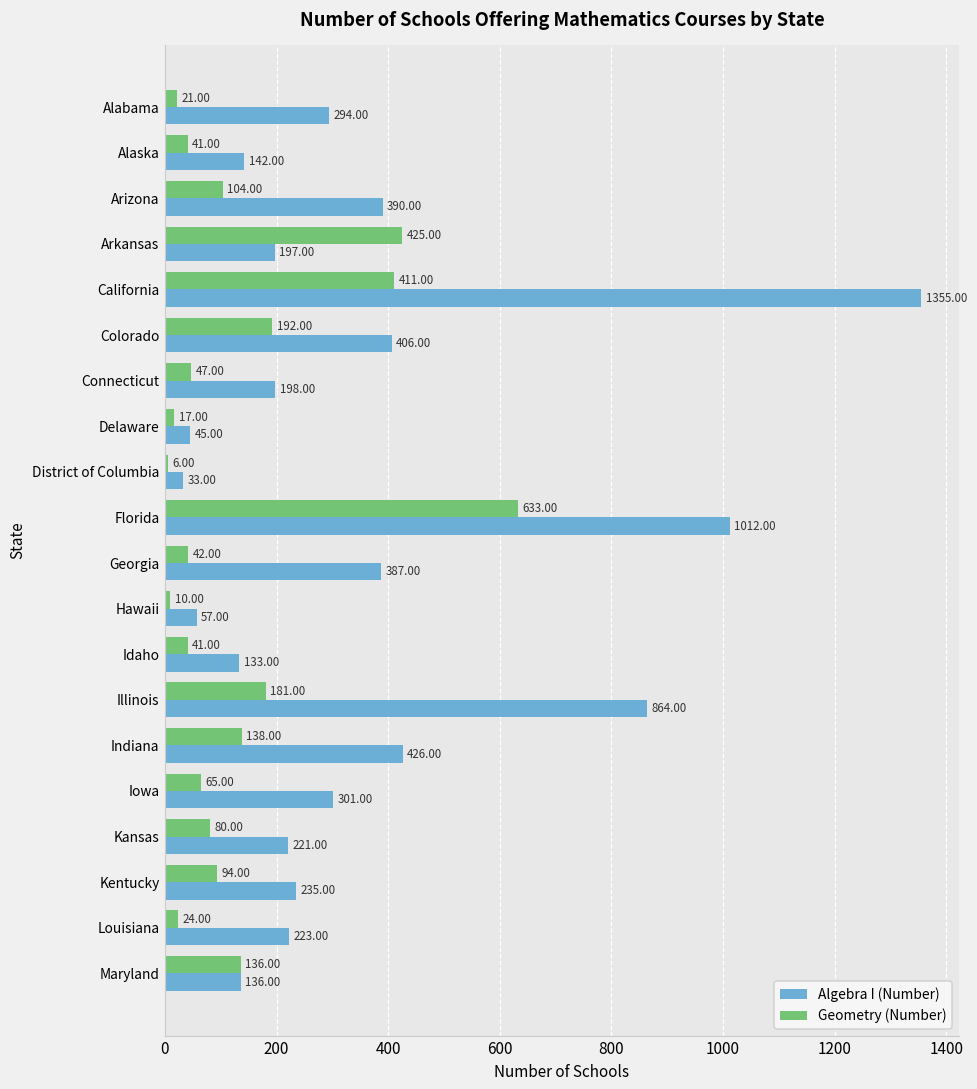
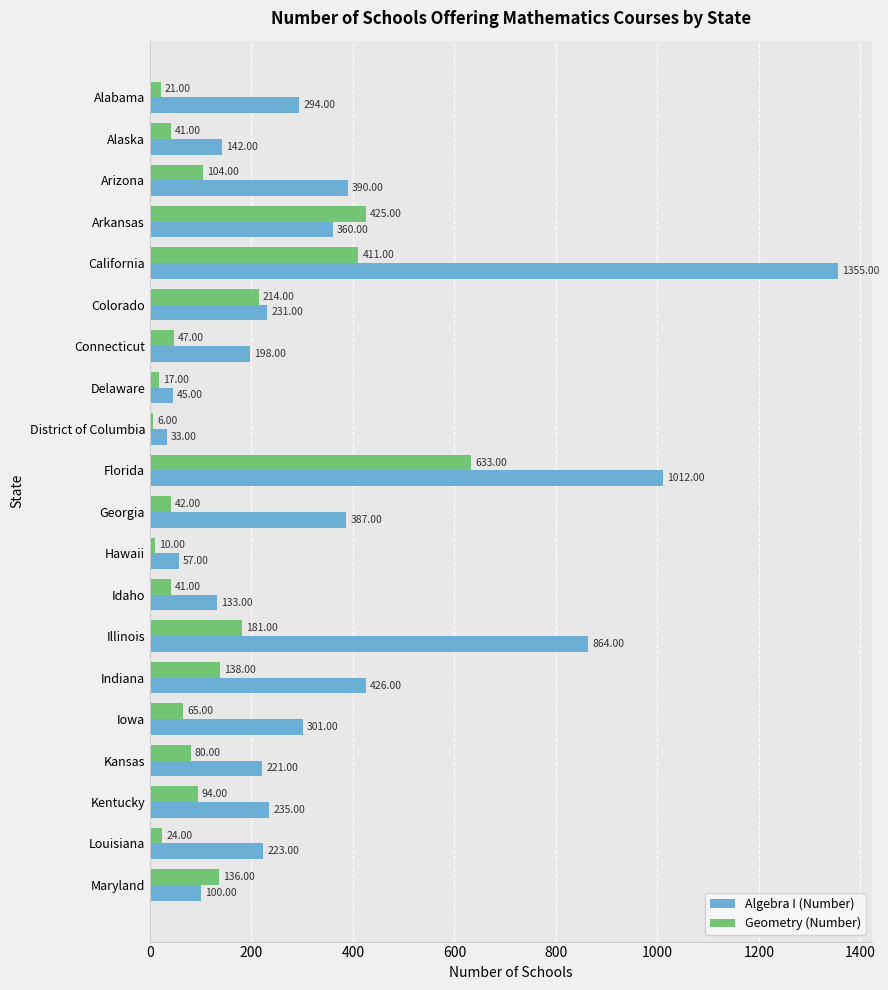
Algebra I (Number), Arkansas: 197.00 -> 360.00
Geometry (Number), Colorado: 192.00 -> 214.00
Algebra I (Number), Colorado: 406.00 -> 231.00
Algebra I (Number), Maryland: 136.00 -> 100.00
